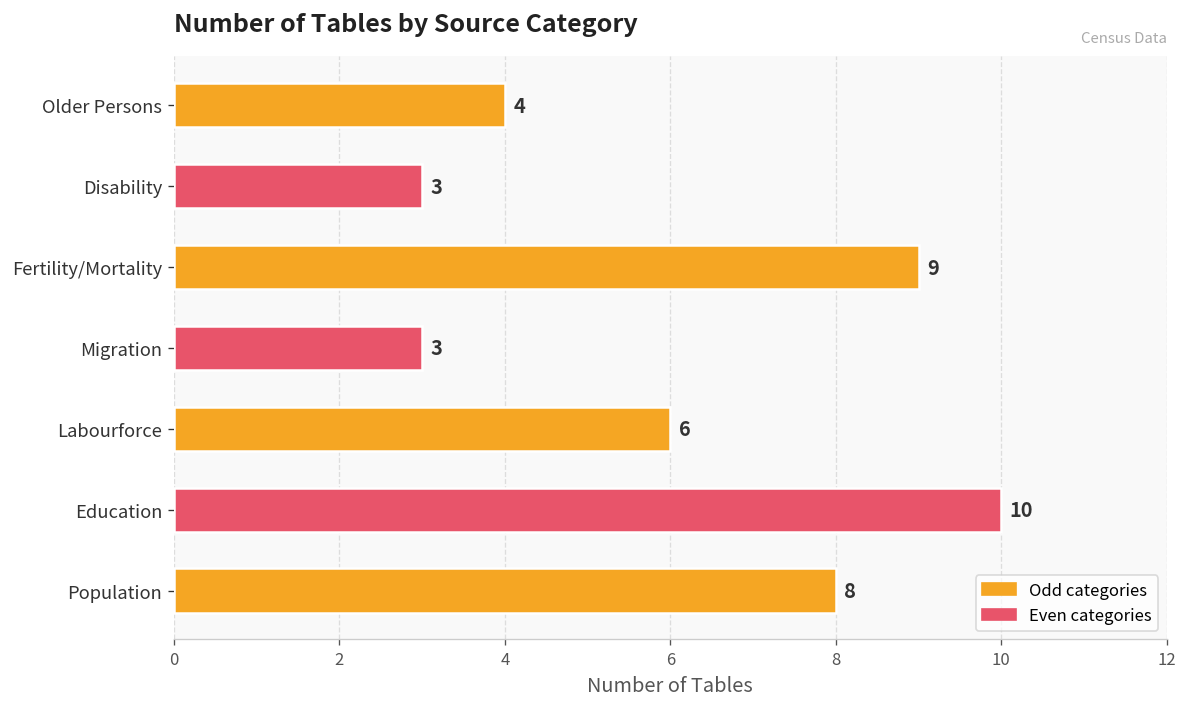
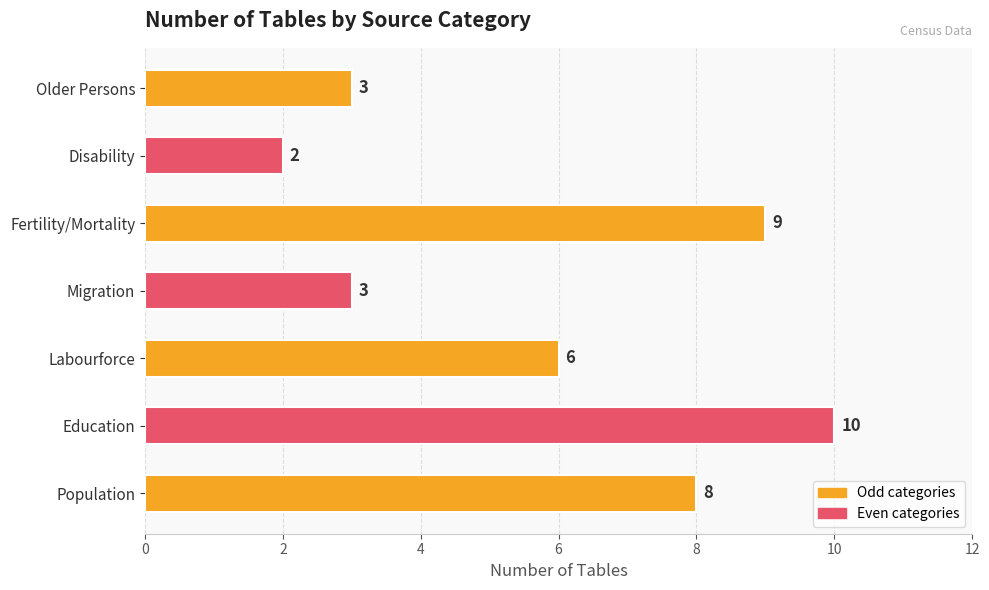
Older Persons: 4 -> 3
Disability: 3 -> 2
